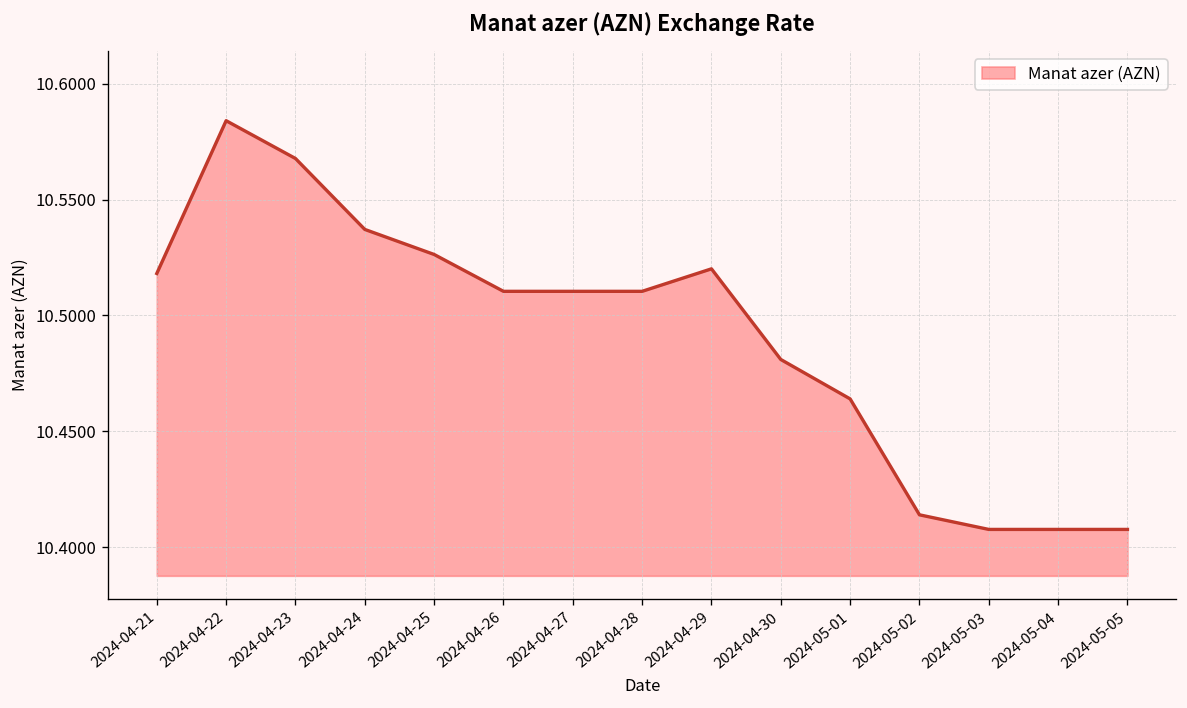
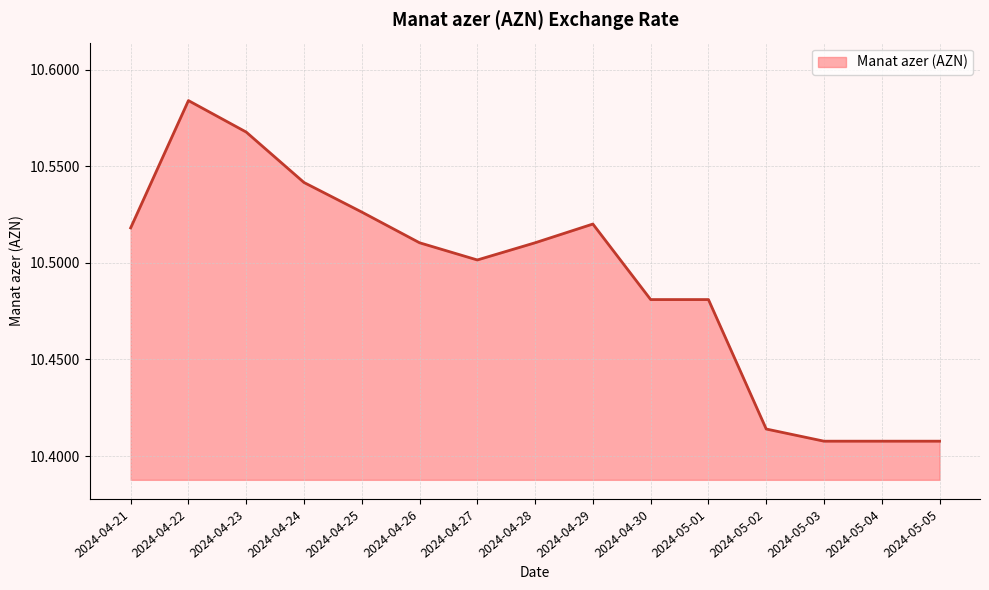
2024-04-24: 10.537 -> 10.542
2024-04-27: 10.510 -> 10.502
2024-05-01: 10.464 -> 10.481
